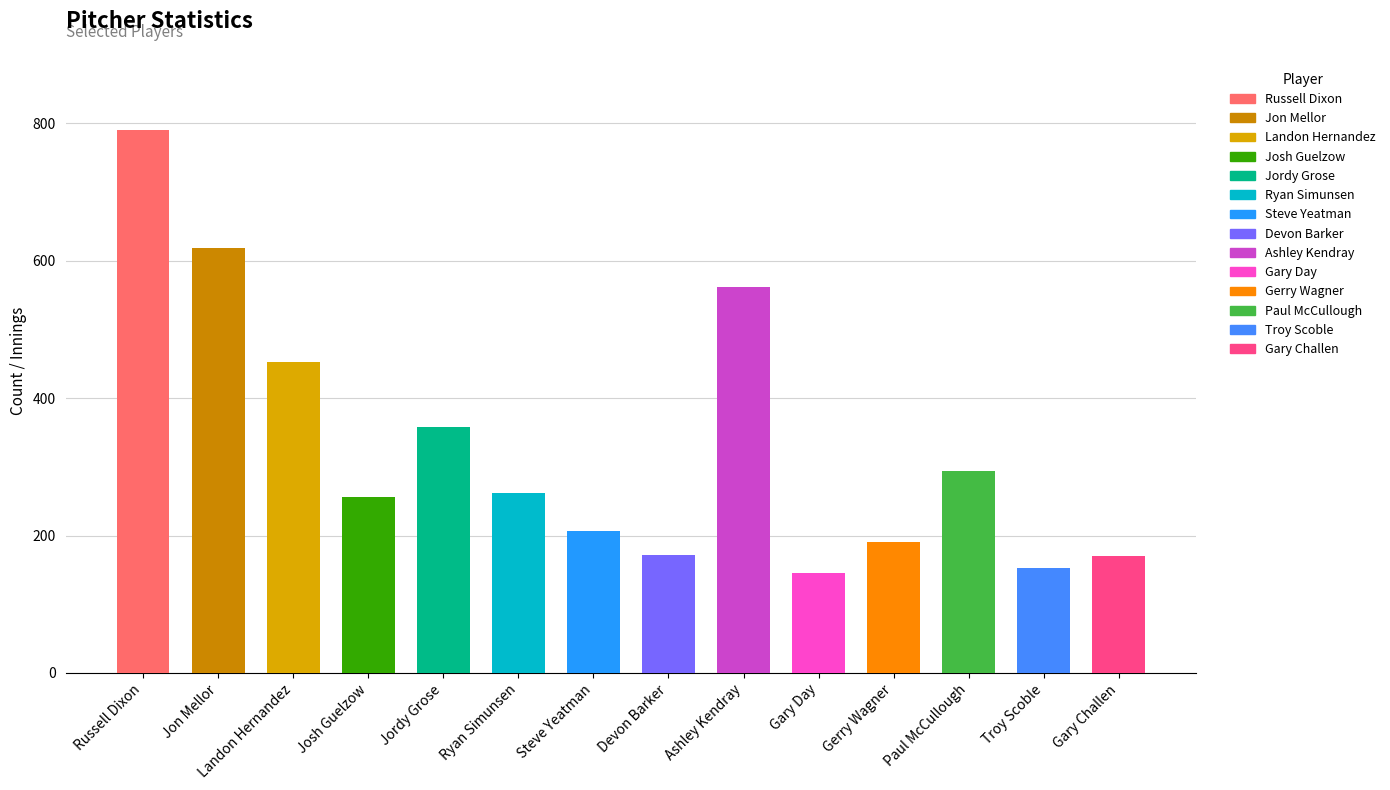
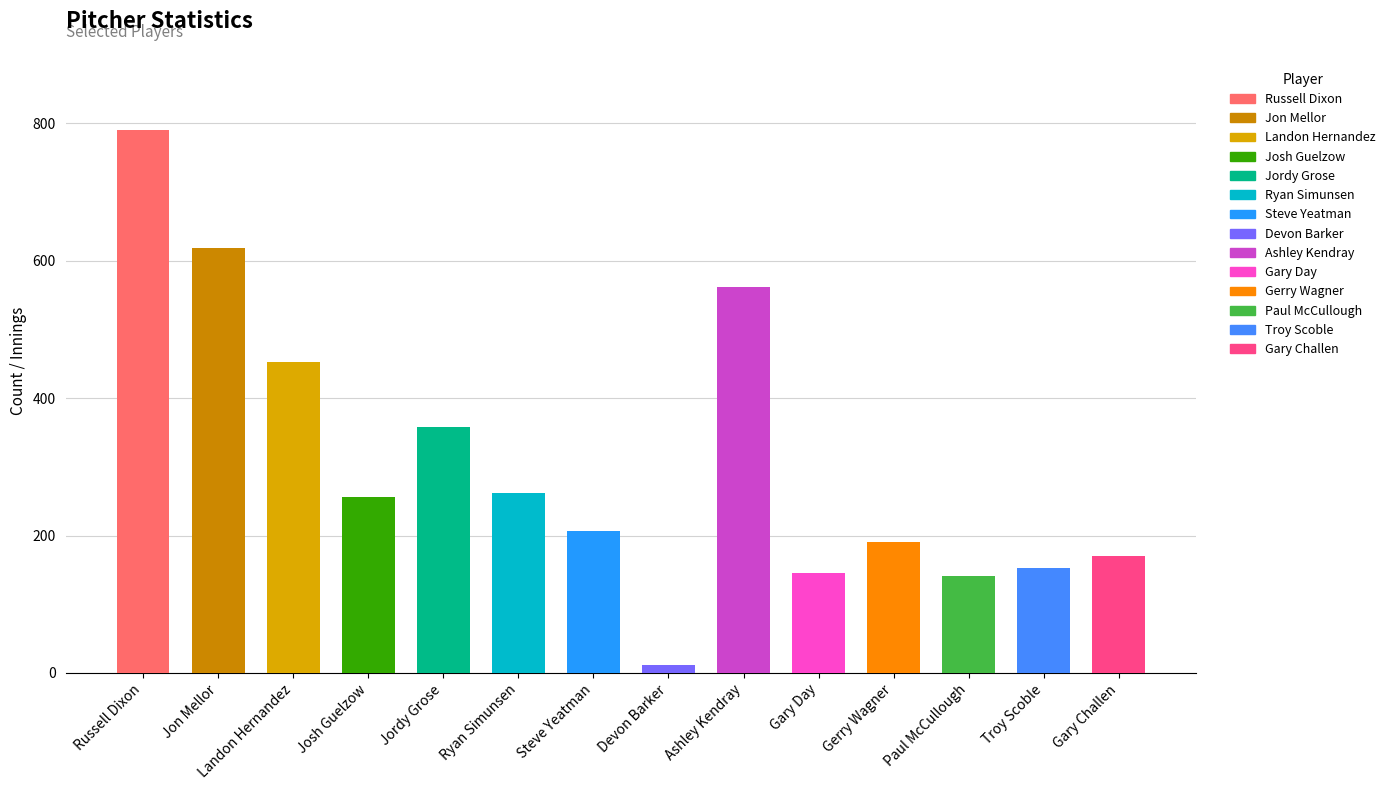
Devon Barker: 170 -> 10
Paul McCullough: 290 -> 140
